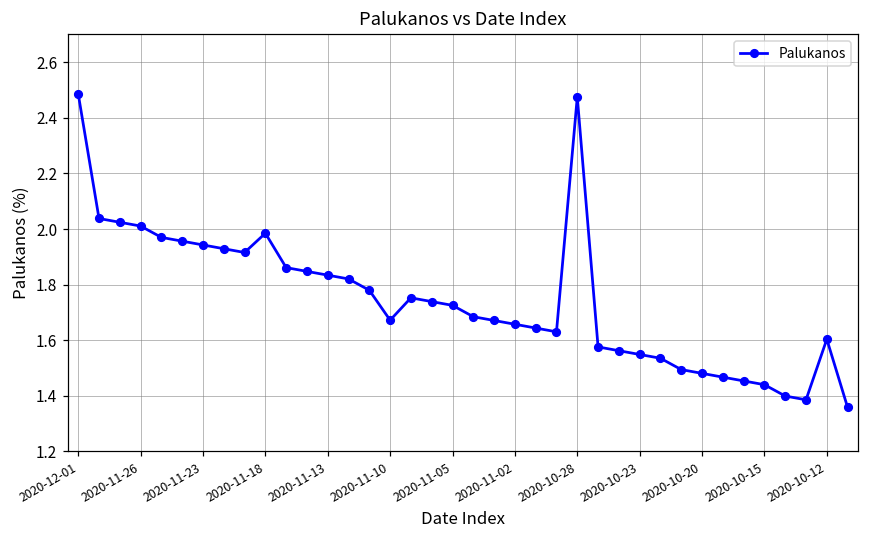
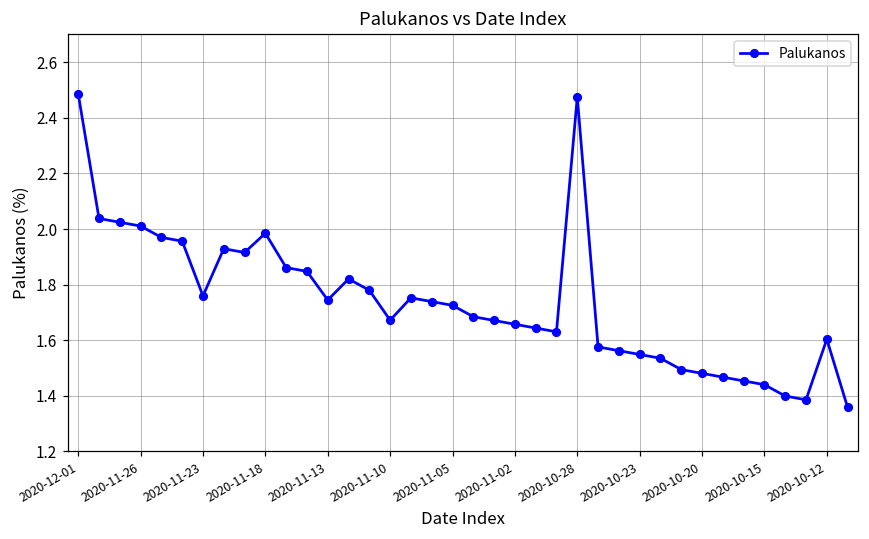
2020-11-23: 1.94 -> 1.76
2020-11-13: 1.83 -> 1.74
